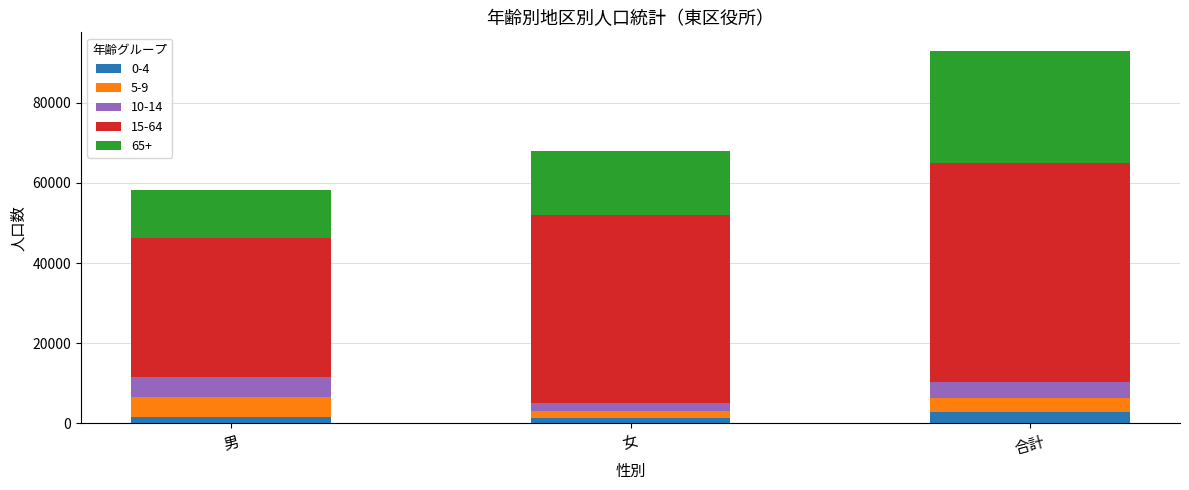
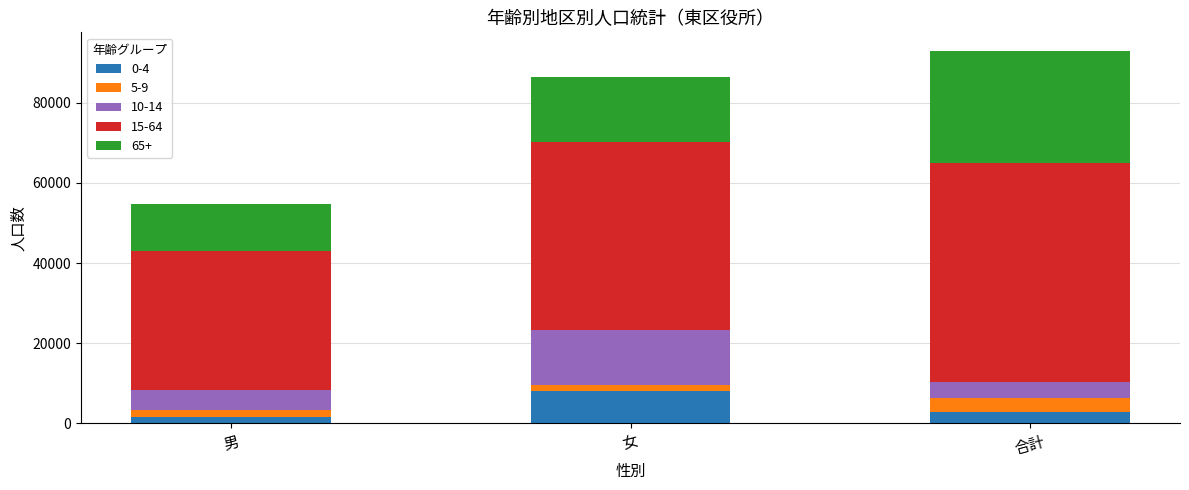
5-9, 男: 5000 -> 2000
0-4, 女: 1000 -> 8000
10-14, 女: 2000 -> 14000
